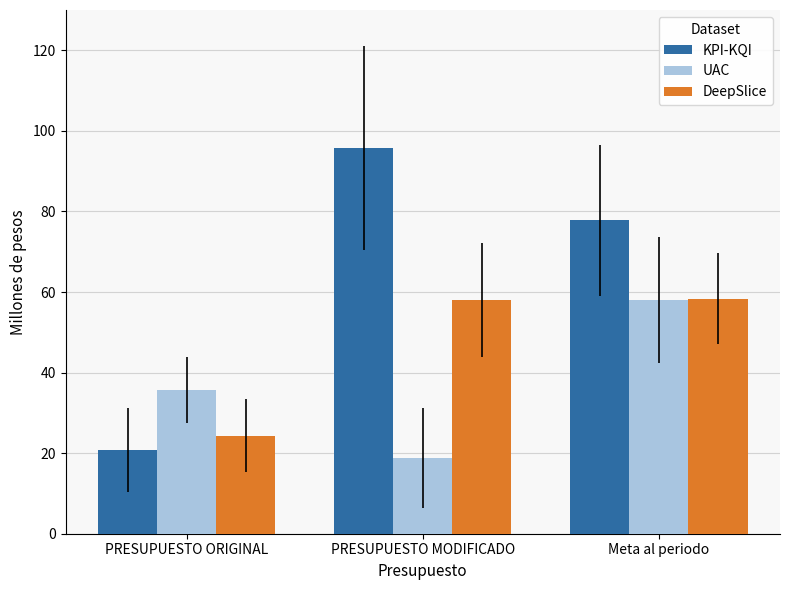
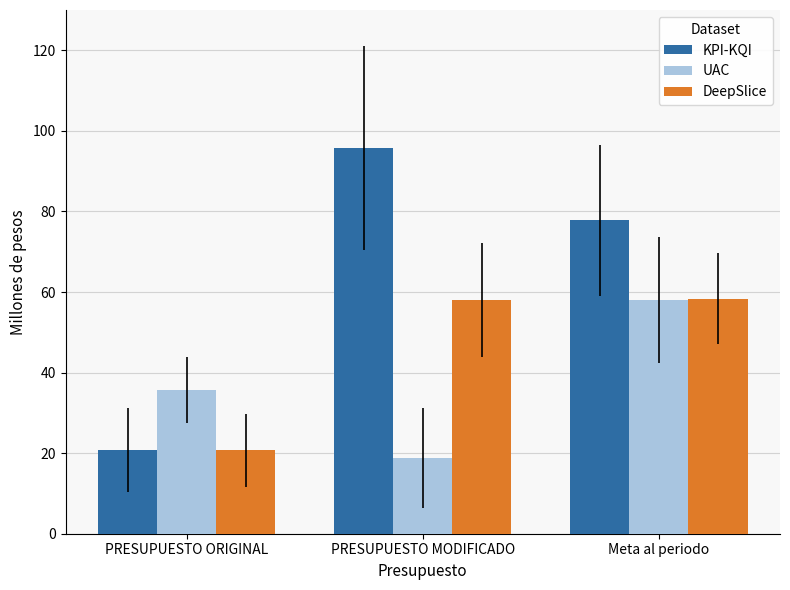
DeepSlice, PRESUPUESTO ORIGINAL: 24 -> 21
